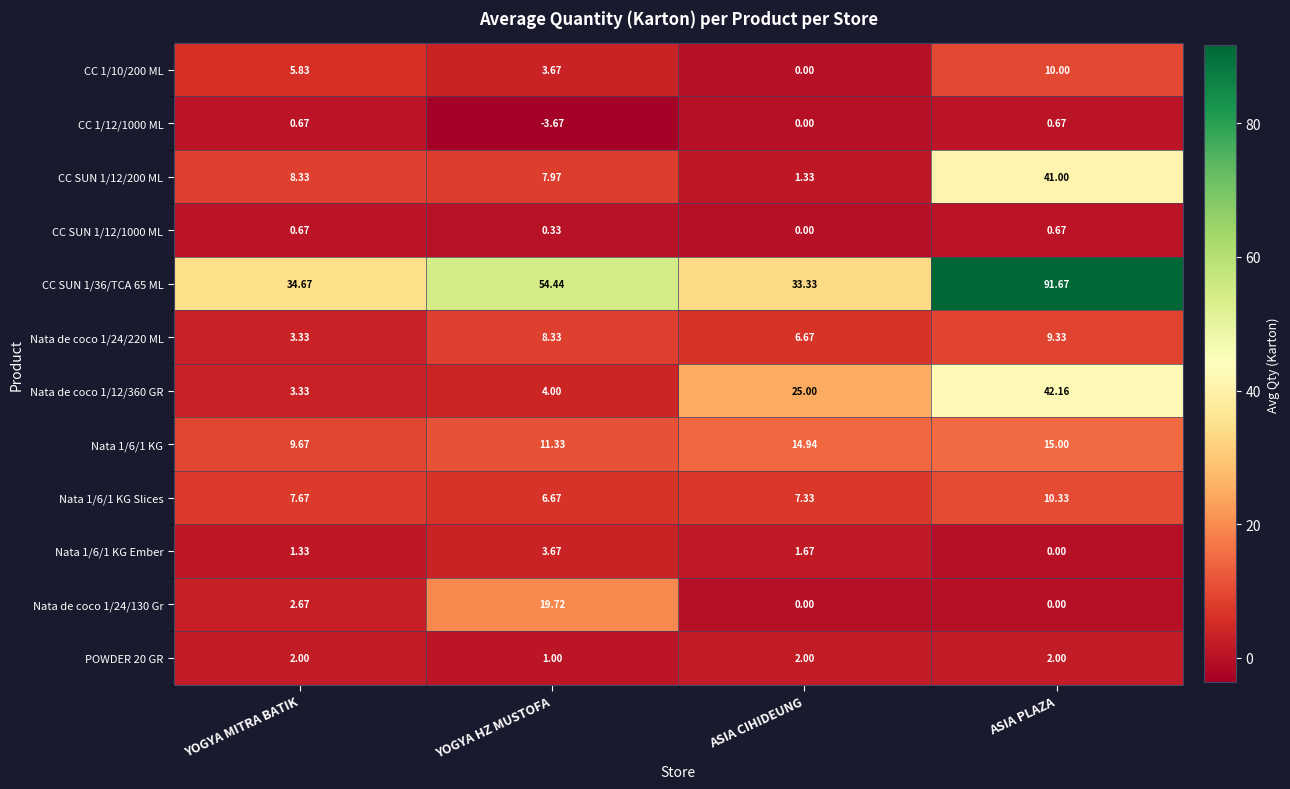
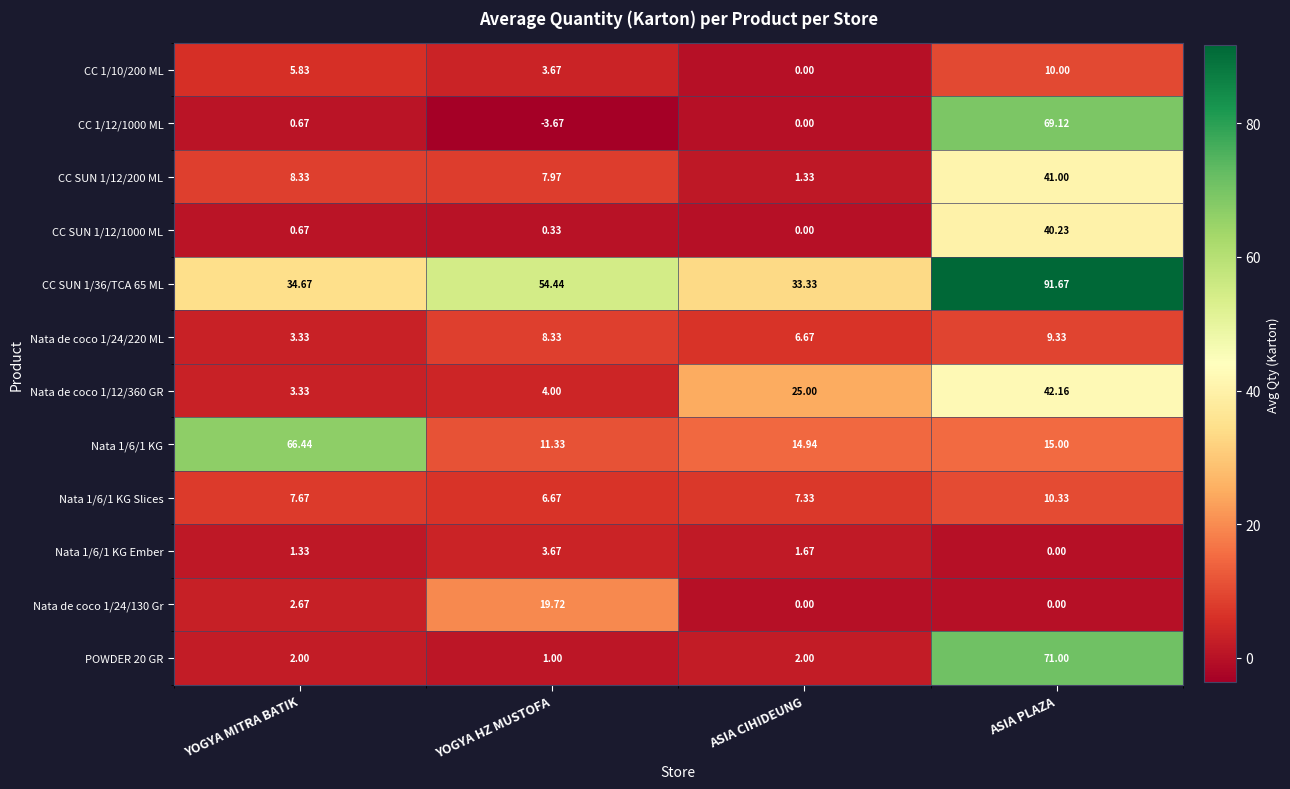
CC 1/12/1000 ML, ASIA PLAZA: 0.67 -> 69.12
CC SUN 1/12/1000 ML, ASIA PLAZA: 0.67 -> 40.23
Nata 1/6/1 KG, YOGYA MITRA BATIK: 9.67 -> 66.44
POWDER 20 GR, ASIA PLAZA: 2.00 -> 71.00
